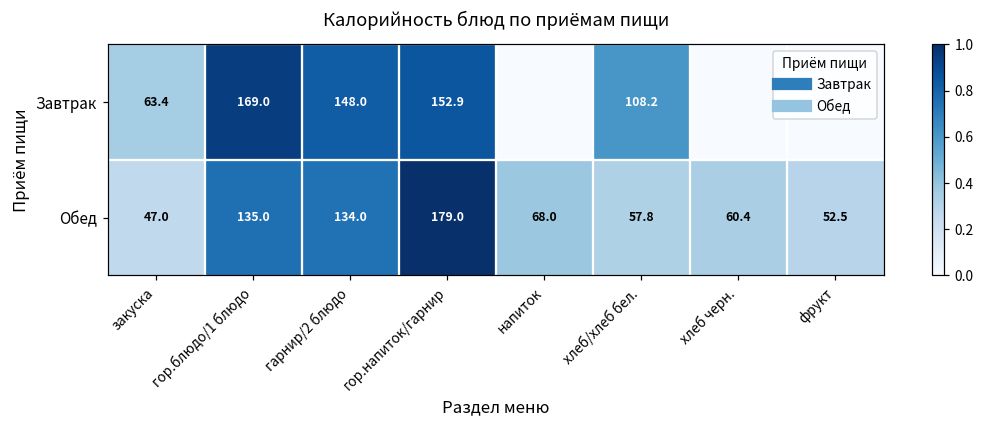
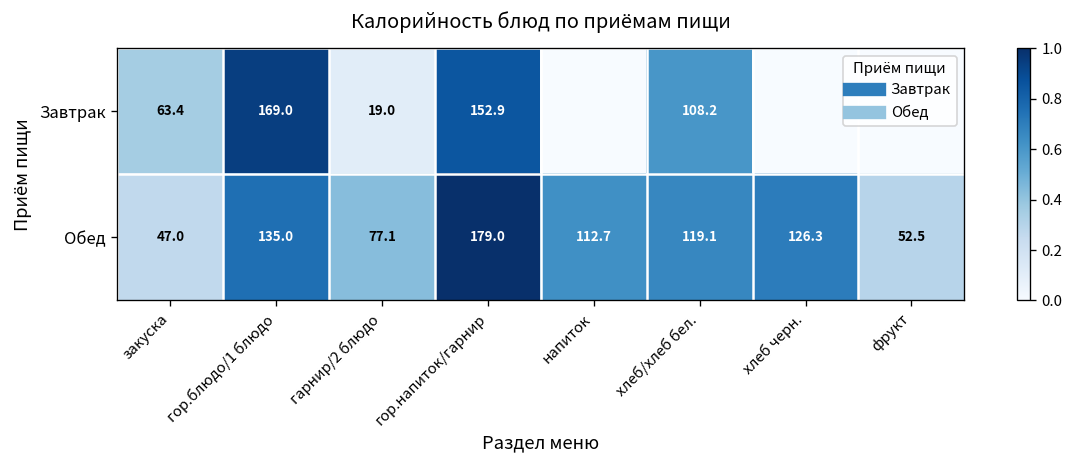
Завтрак, гарнир/2 блюдо: 148.0 -> 19.0
Обед, гарнир/2 блюдо: 134.0 -> 77.1
Обед, напиток: 68.0 -> 112.7
Обед, хлеб/хлеб бел.: 57.8 -> 119.1
Обед, хлеб черн.: 60.4 -> 126.3
